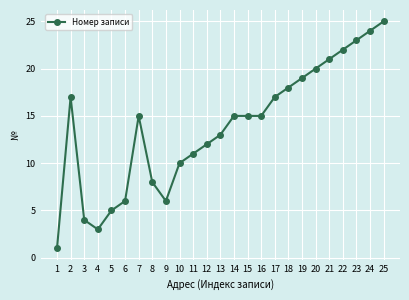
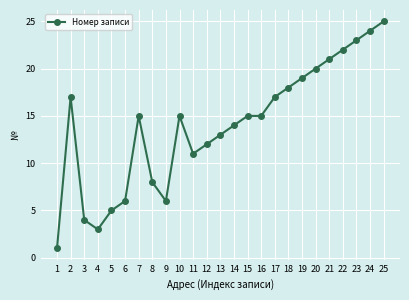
10: 10 -> 15
14: 15 -> 14
